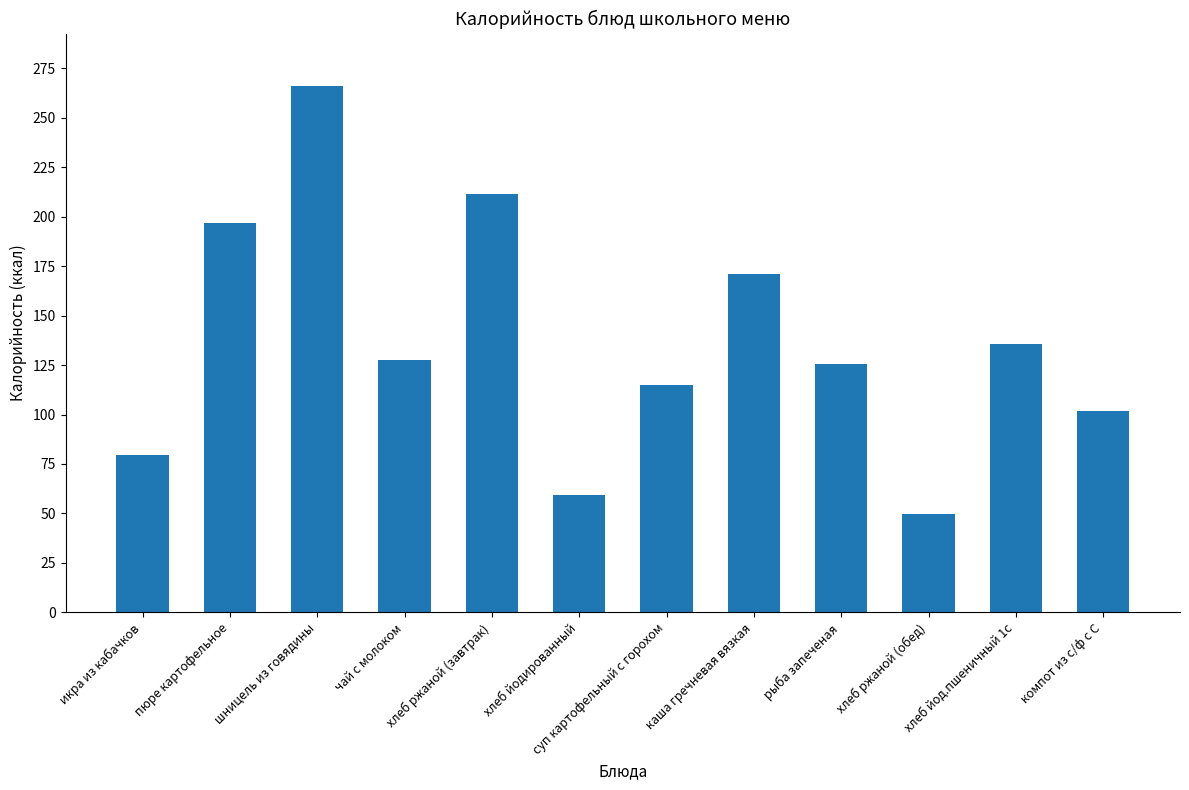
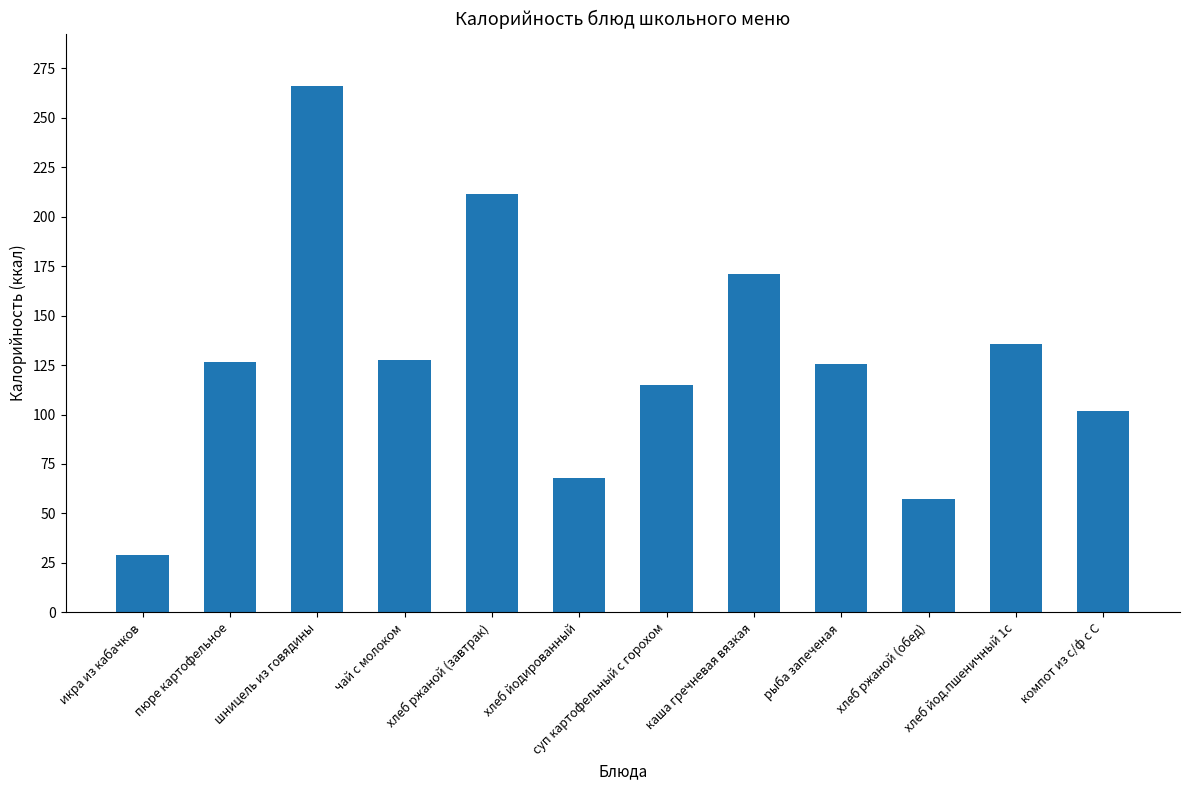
икра из кабачков: 80 -> 29
пюре картофельное: 197 -> 127
хлеб йодированный: 59 -> 68
хлеб ржаной (обед): 50 -> 57
